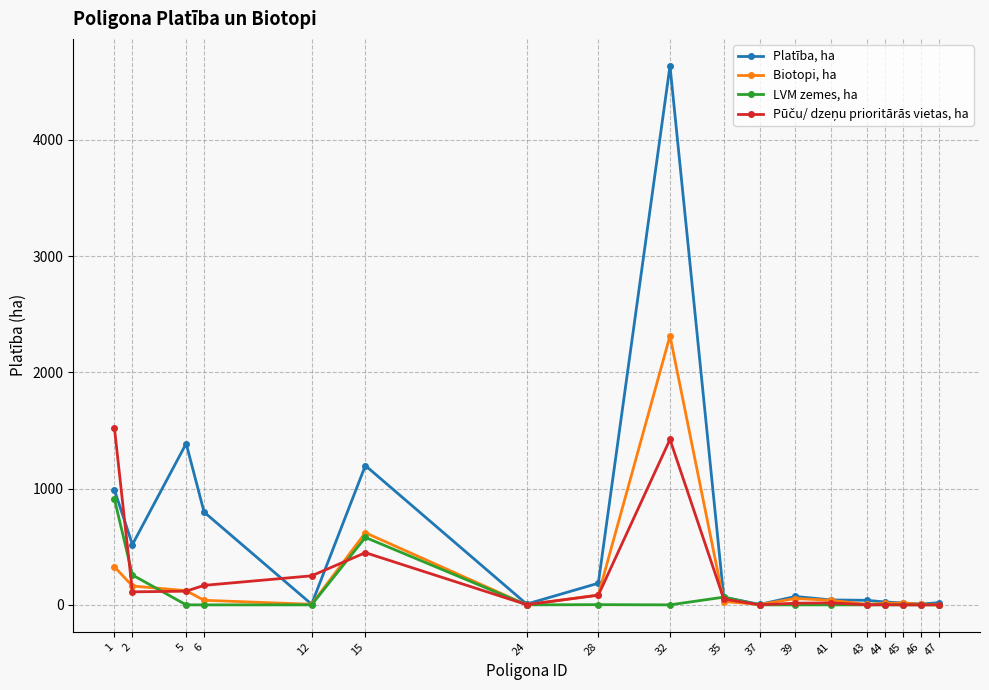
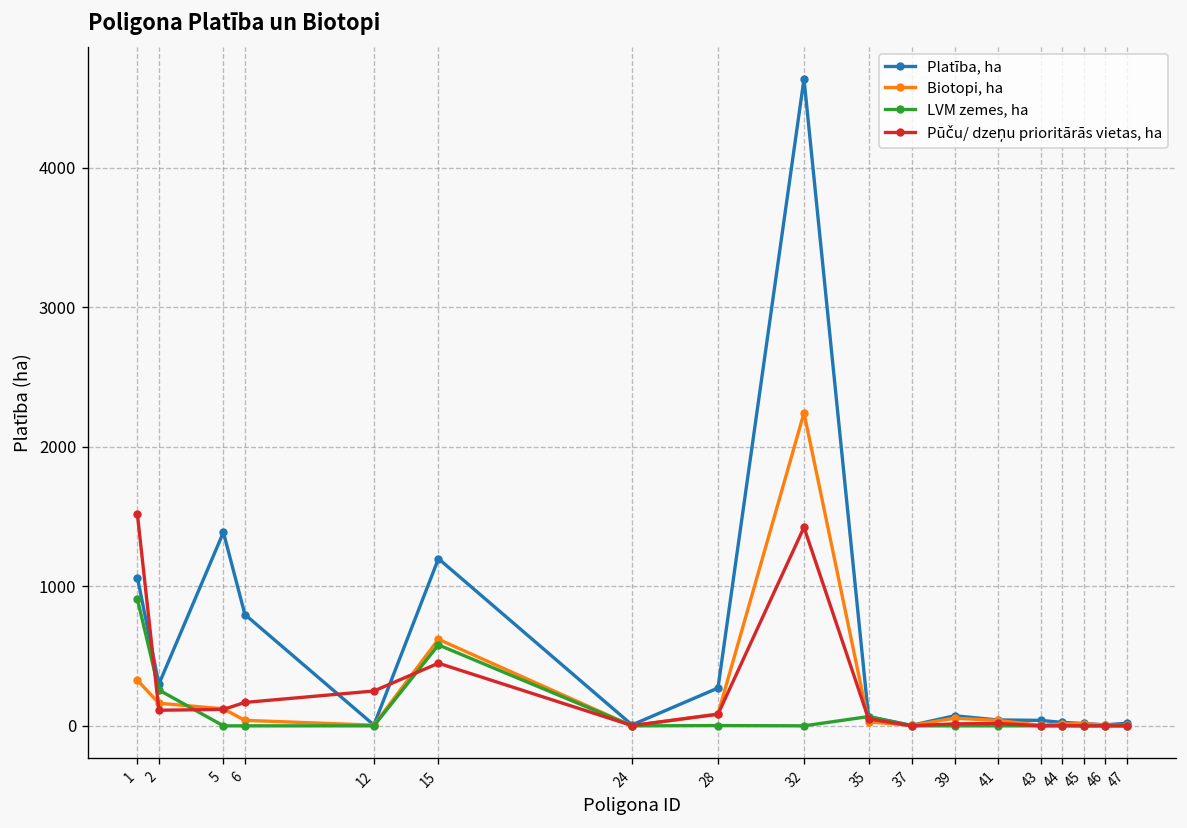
Platība, ha, 1: 990 -> 1060
Platība, ha, 2: 520 -> 300
Platība, ha, 28: 190 -> 270
Biotopi, ha, 32: 2310 -> 2240
